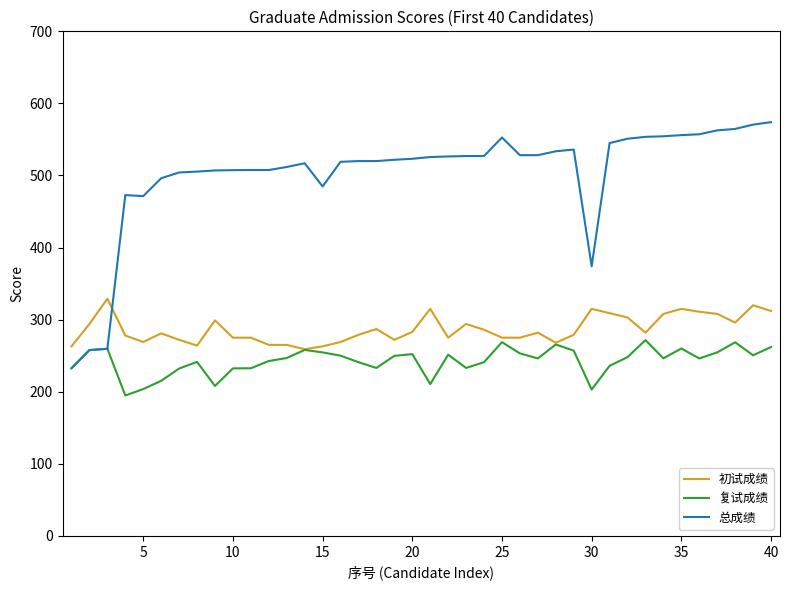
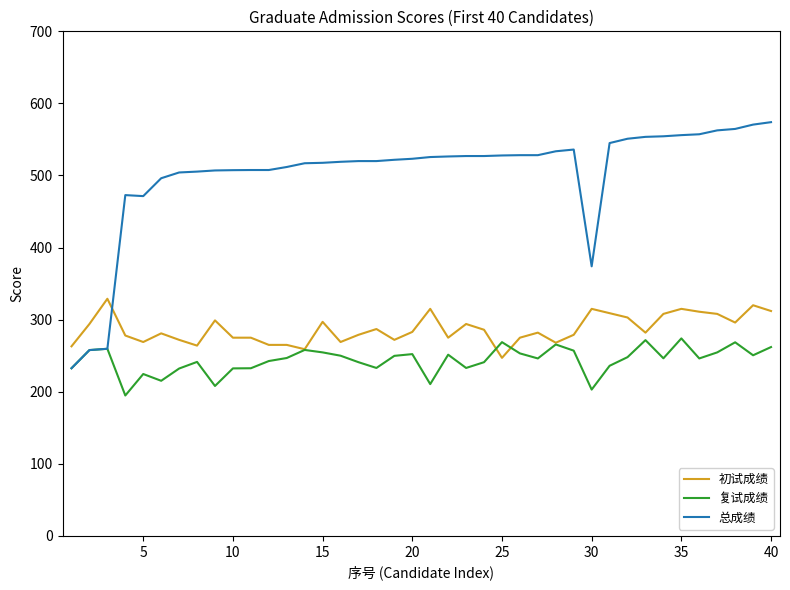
复试成绩, 5: 200 -> 220
初试成绩, 15: 260 -> 300
总成绩, 15: 480 -> 520
初试成绩, 25: 280 -> 250
总成绩, 25: 550 -> 530
复试成绩, 35: 260 -> 270
